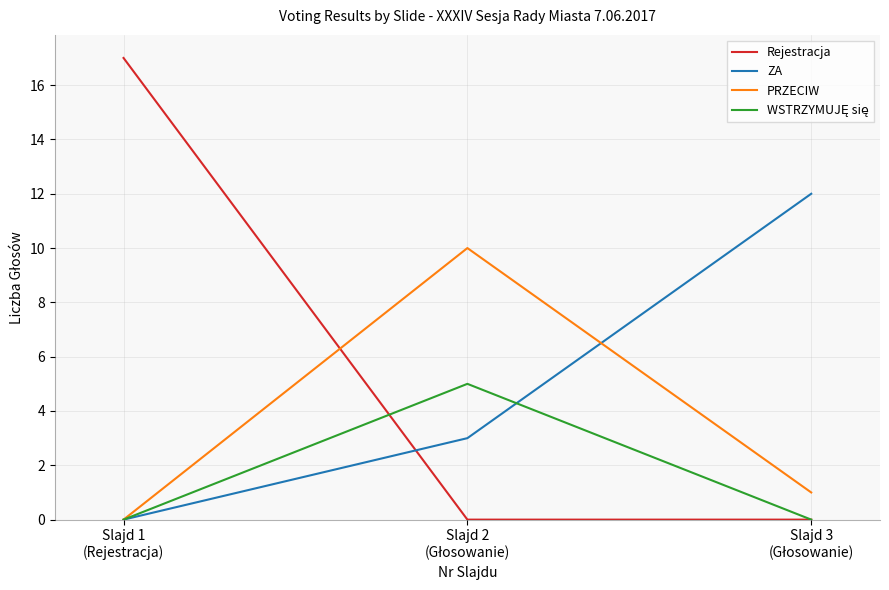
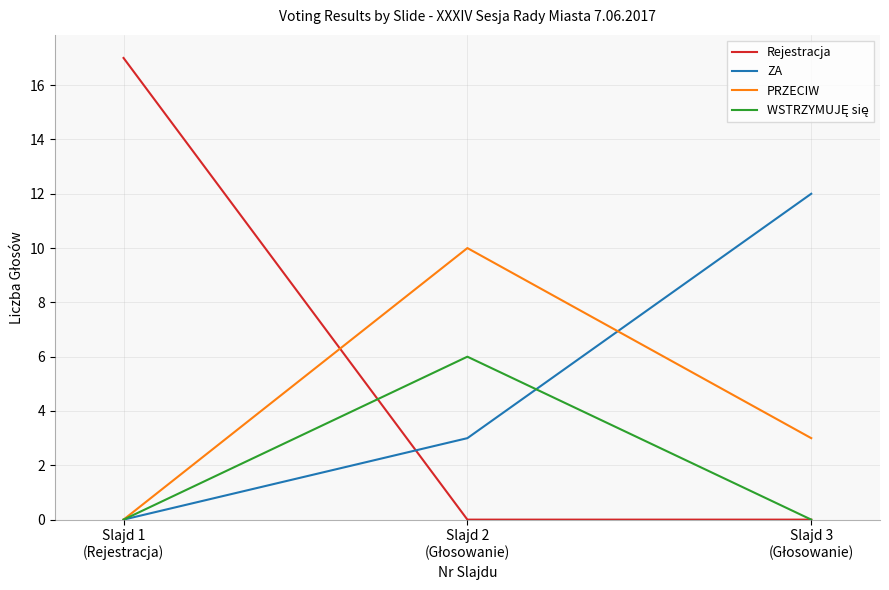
WSTRZYMUJĘ się, Slajd 2 (Głosowanie): 5 -> 6
PRZECIW, Slajd 3 (Głosowanie): 1 -> 3
